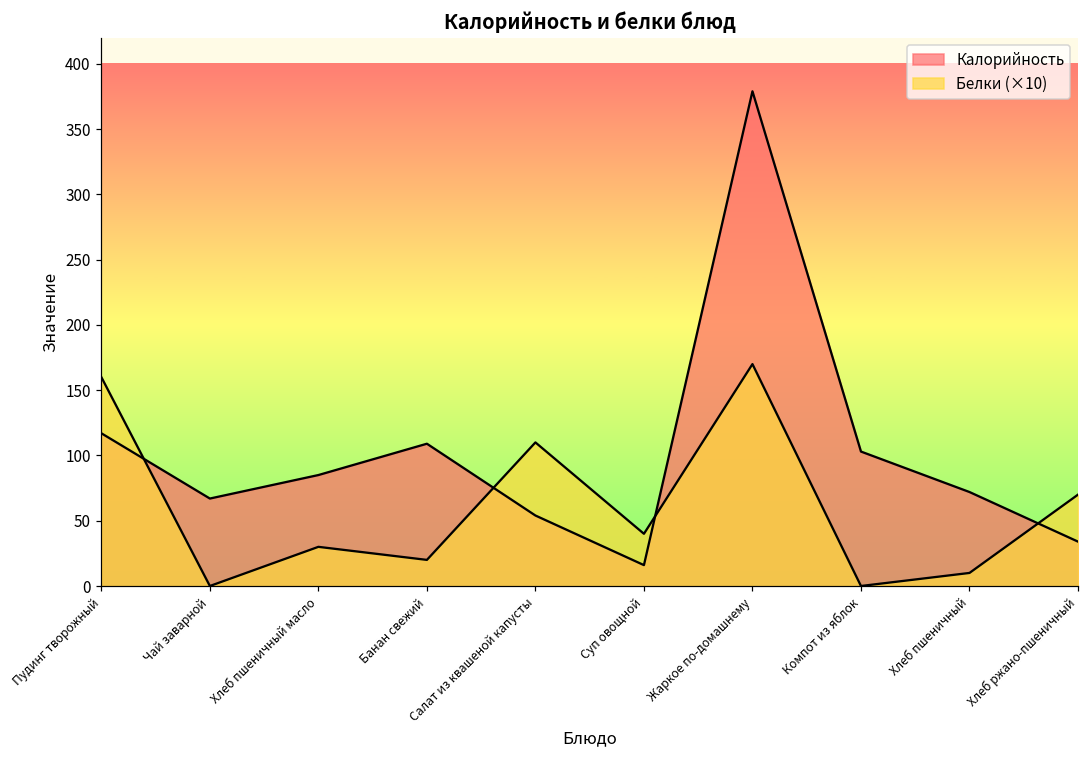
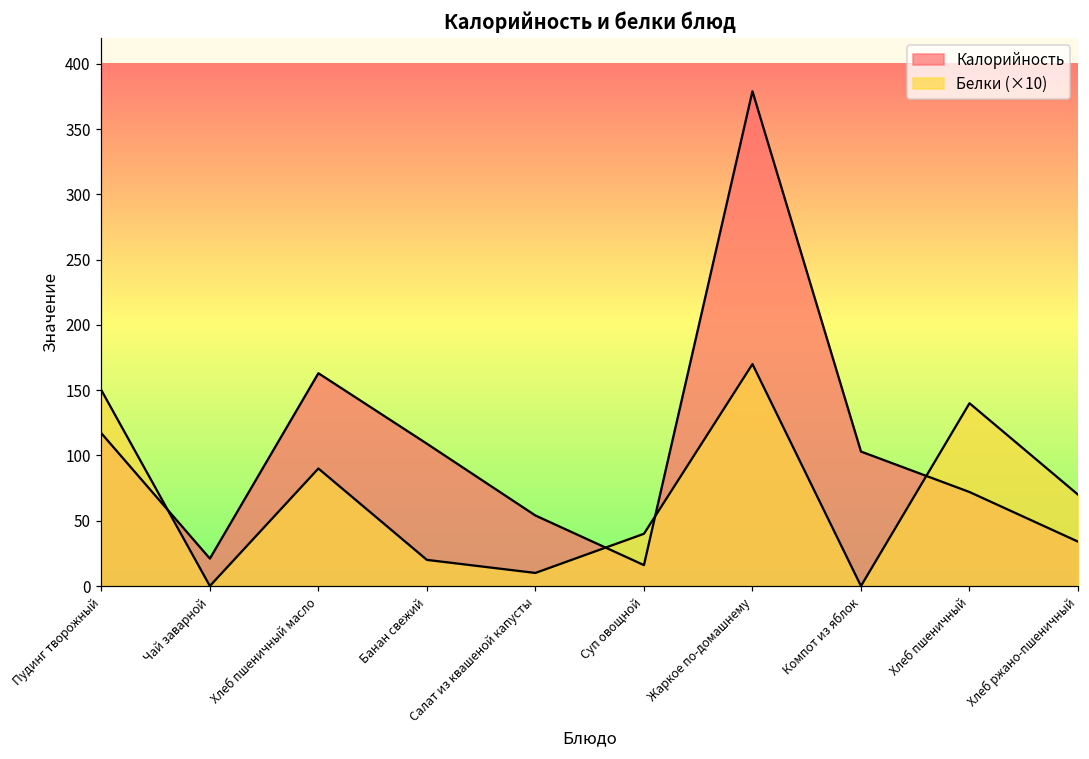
Белки (×10), Пудинг творожный: 160 -> 150
Калорийность, Чай заварной: 67 -> 21
Калорийность, Хлеб пшеничный масло: 85 -> 163
Белки (×10), Хлеб пшеничный масло: 30 -> 90
Белки (×10), Салат из квашеной капусты: 110 -> 10
Белки (×10), Хлеб пшеничный: 10 -> 140
